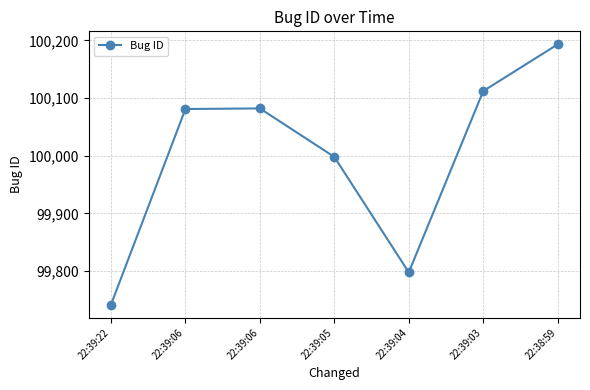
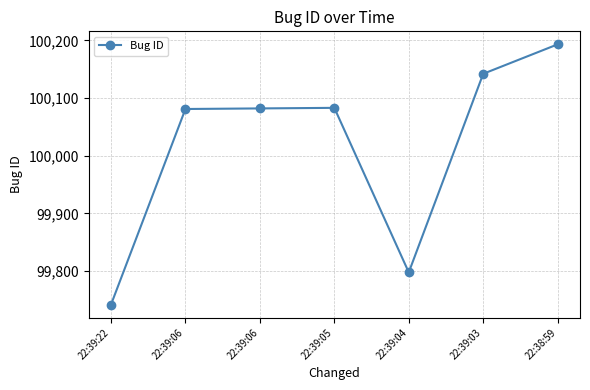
22:39:05: 100,000 -> 100,080
22:39:03: 100,110 -> 100,140
